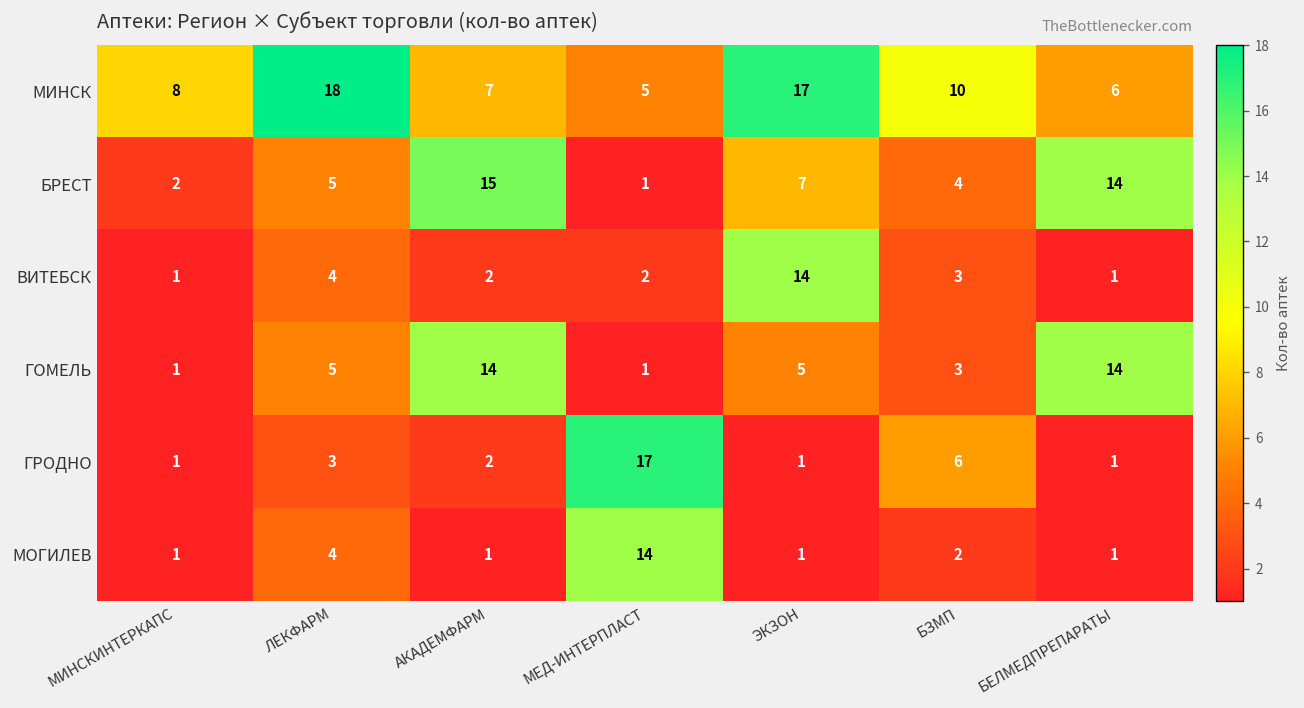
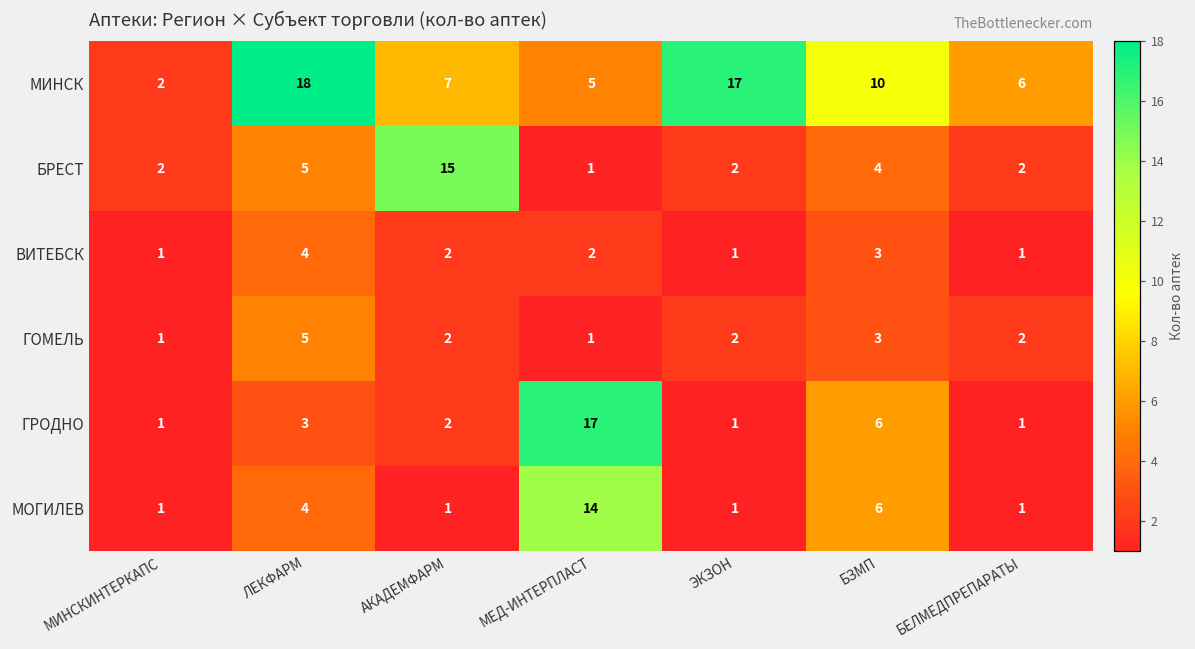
МИНСК, МИНСКИНТЕРКАПС: 8 -> 2
БРЕСТ, ЭКЗОН: 7 -> 2
БРЕСТ, БЕЛМЕДПРЕПАРАТЫ: 14 -> 2
ВИТЕБСК, ЭКЗОН: 14 -> 1
ГОМЕЛЬ, АКАДЕМФАРМ: 14 -> 2
ГОМЕЛЬ, ЭКЗОН: 5 -> 2
ГОМЕЛЬ, БЕЛМЕДПРЕПАРАТЫ: 14 -> 2
МОГИЛЕВ, БЗМП: 2 -> 6
